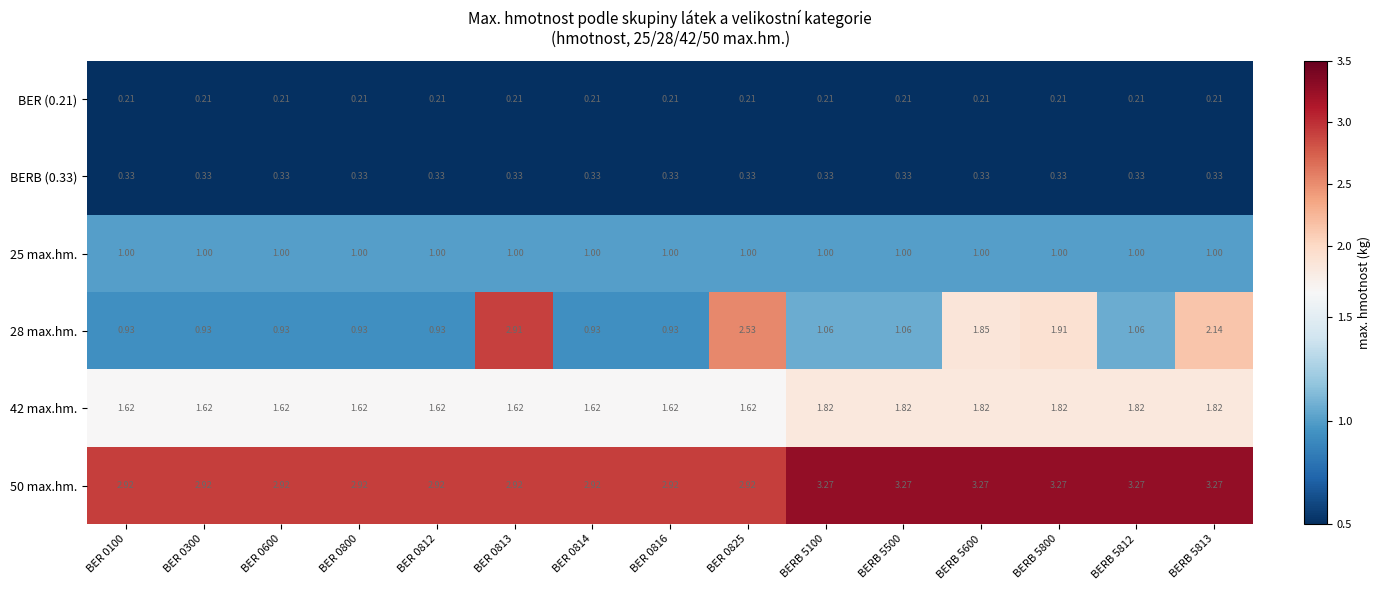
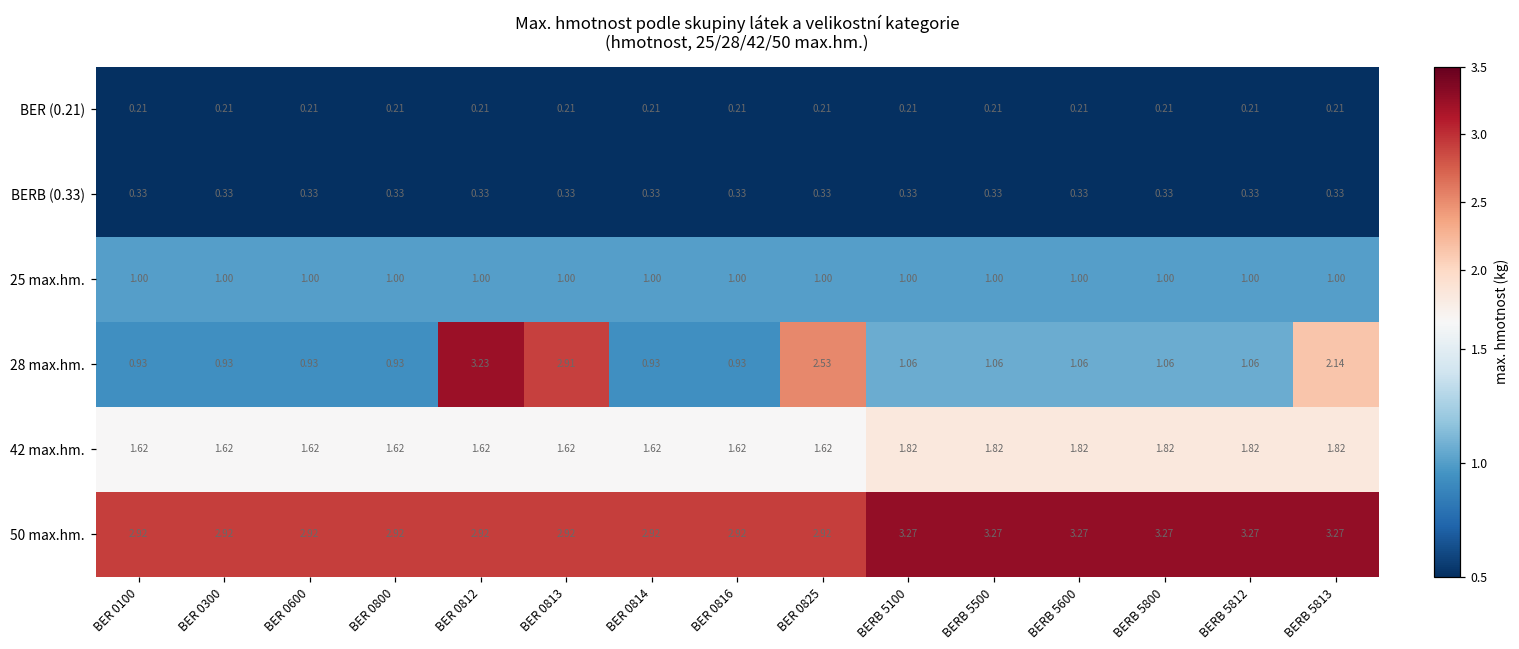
28 max.hm., BER 0812: 0.93 -> 3.23
28 max.hm., BERB 5600: 1.85 -> 1.06
28 max.hm., BERB 5800: 1.91 -> 1.06
